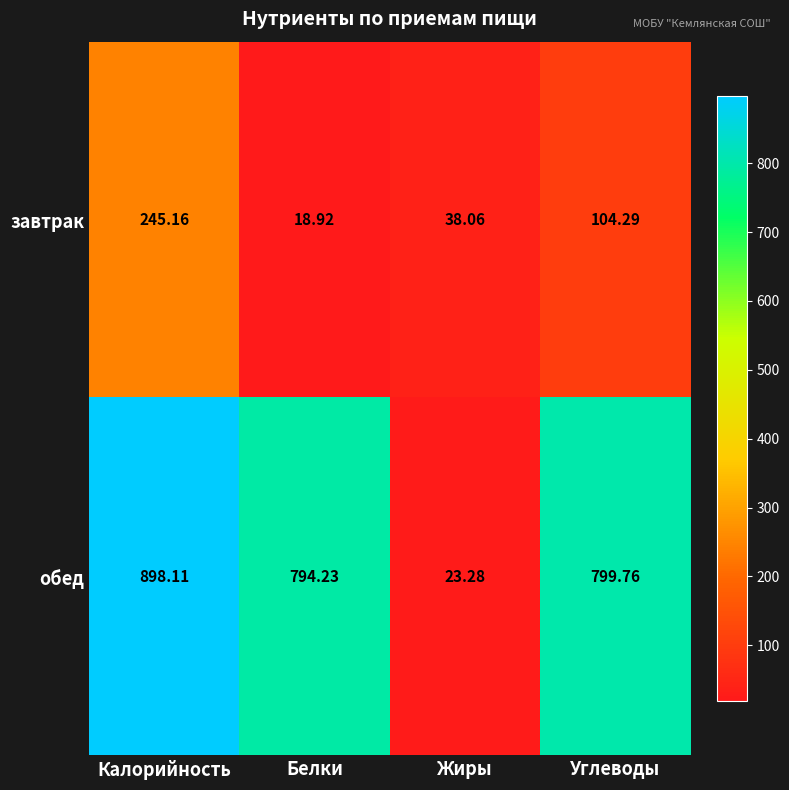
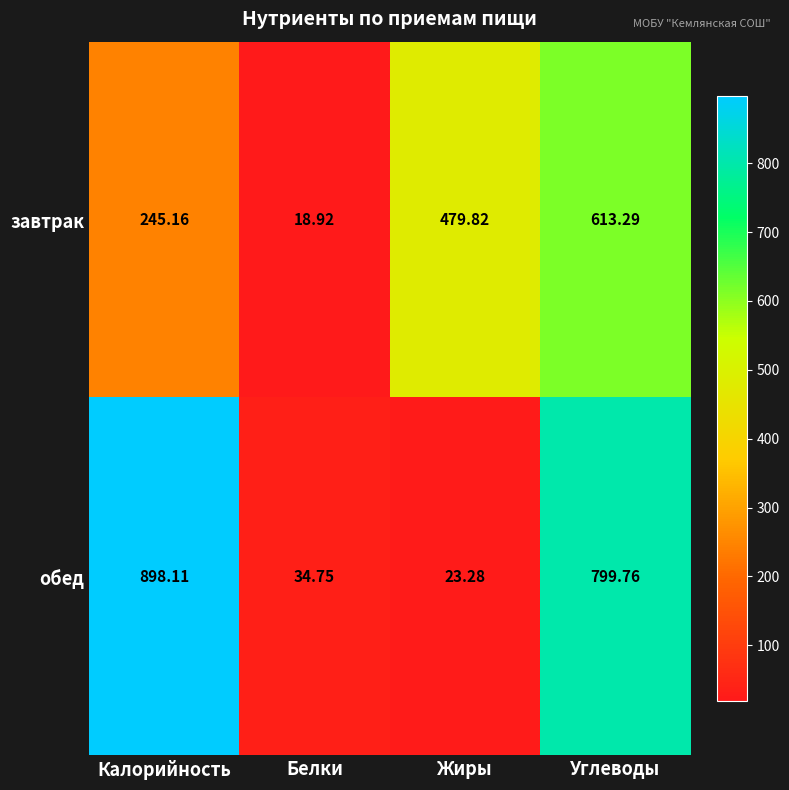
завтрак, Жиры: 38.06 -> 479.82
завтрак, Углеводы: 104.29 -> 613.29
обед, Белки: 794.23 -> 34.75
